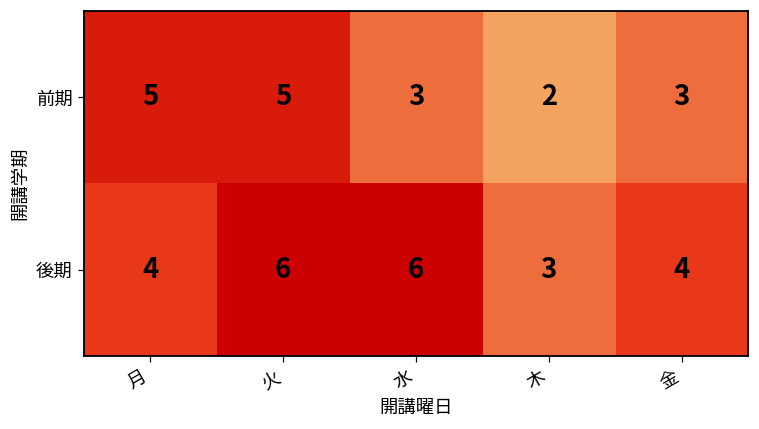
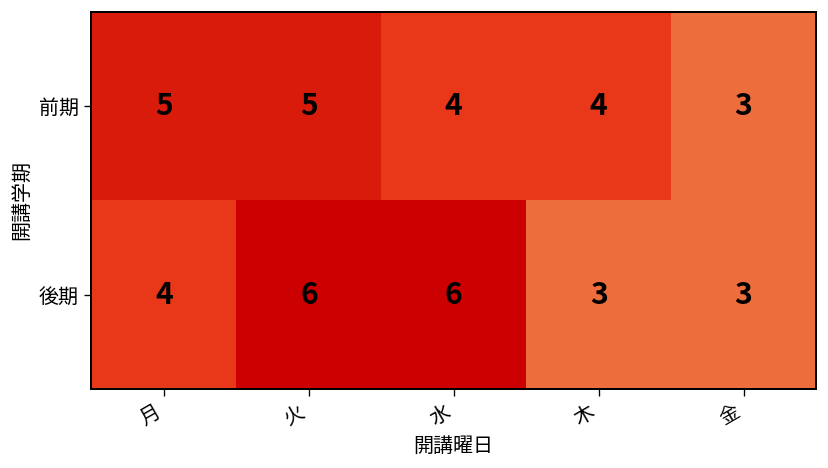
前期, 水: 3 -> 4
前期, 木: 2 -> 4
後期, 金: 4 -> 3
